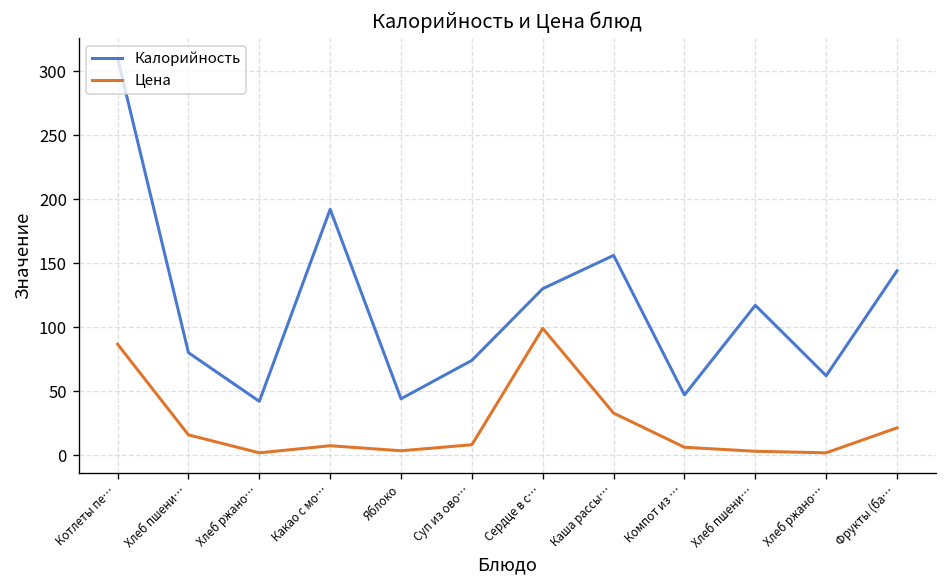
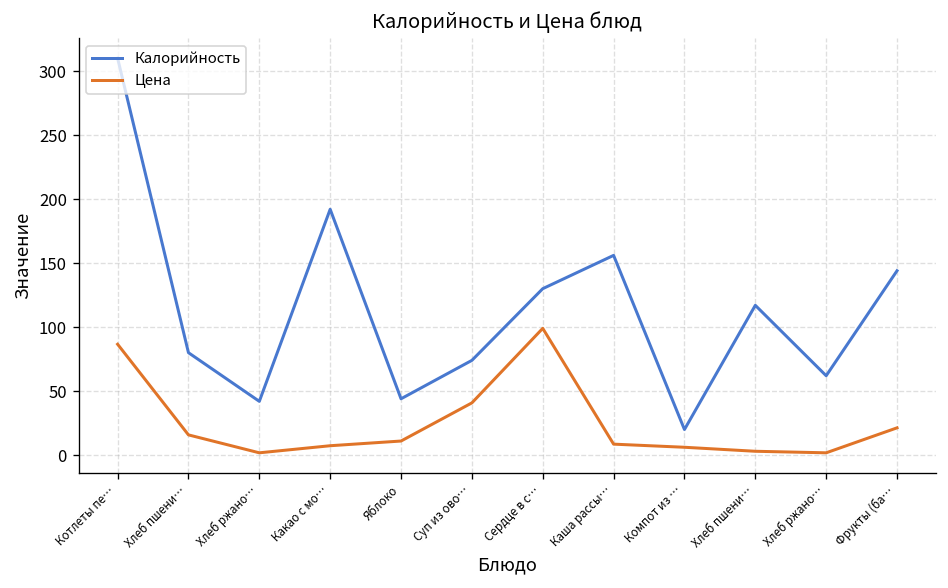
Цена, Яблоко: 3 -> 11
Цена, Суп из ово…: 8 -> 41
Цена, Каша рассы…: 33 -> 9
Калорийность, Компот из …: 47 -> 20
